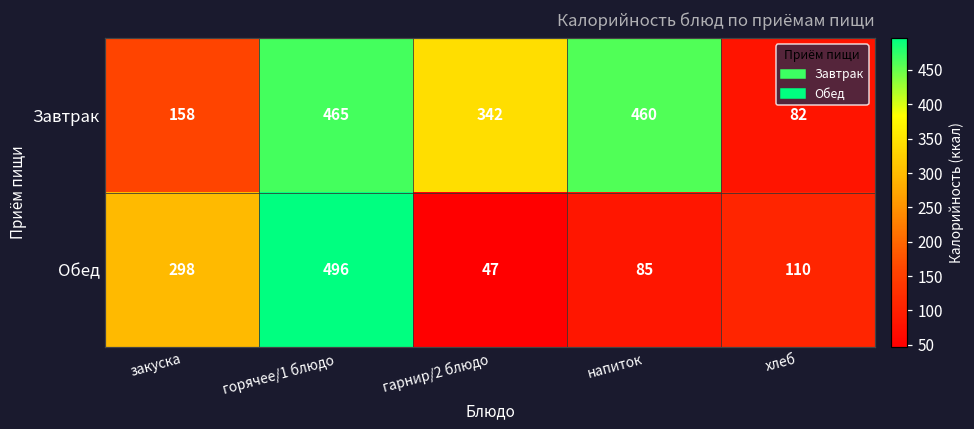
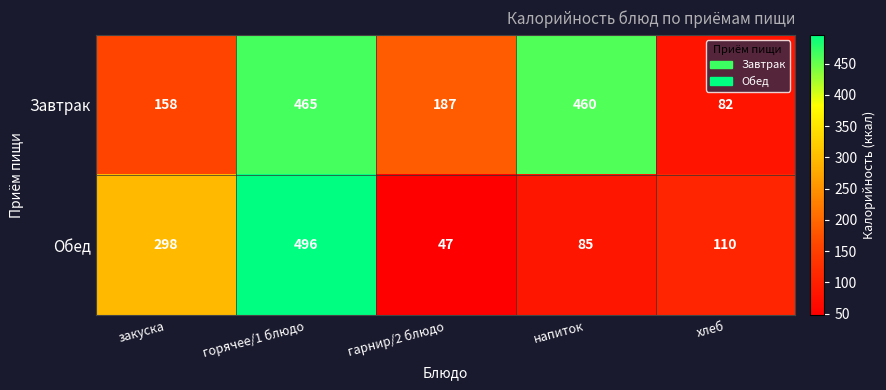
Завтрак, гарнир/2 блюдо: 342 -> 187
